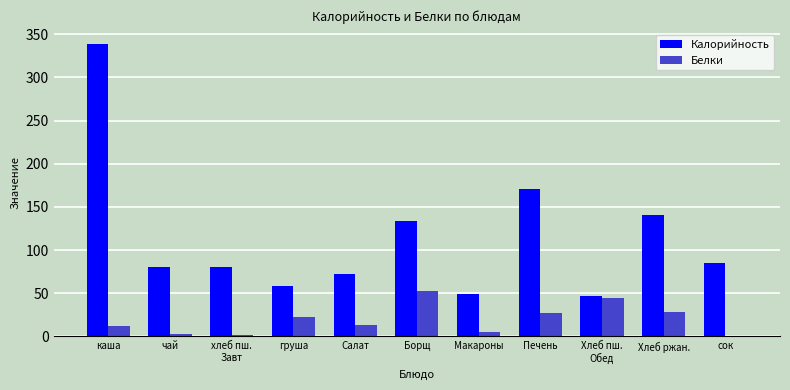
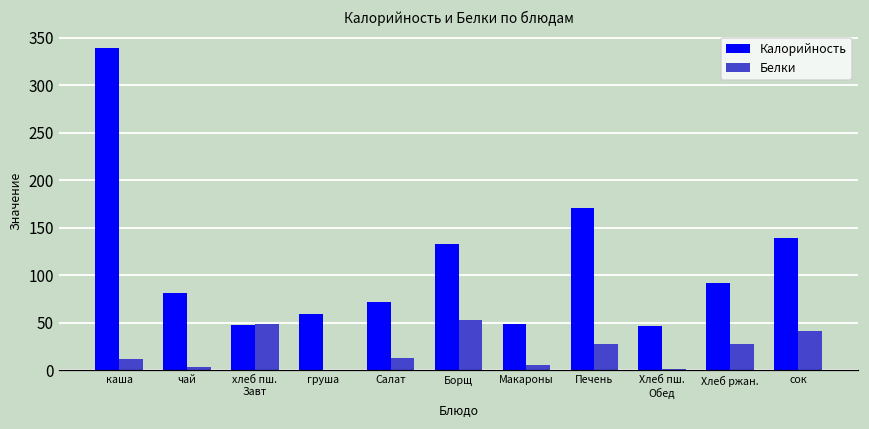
Калорийность, хлеб пш. Завт: 80 -> 50
Белки, хлеб пш. Завт: 0 -> 50
Белки, груша: 20 -> 0
Белки, Хлеб пш. Обед: 40 -> 0
Калорийность, Хлеб ржан.: 140 -> 90
Калорийность, сок: 80 -> 140
Белки, сок: 0 -> 40
